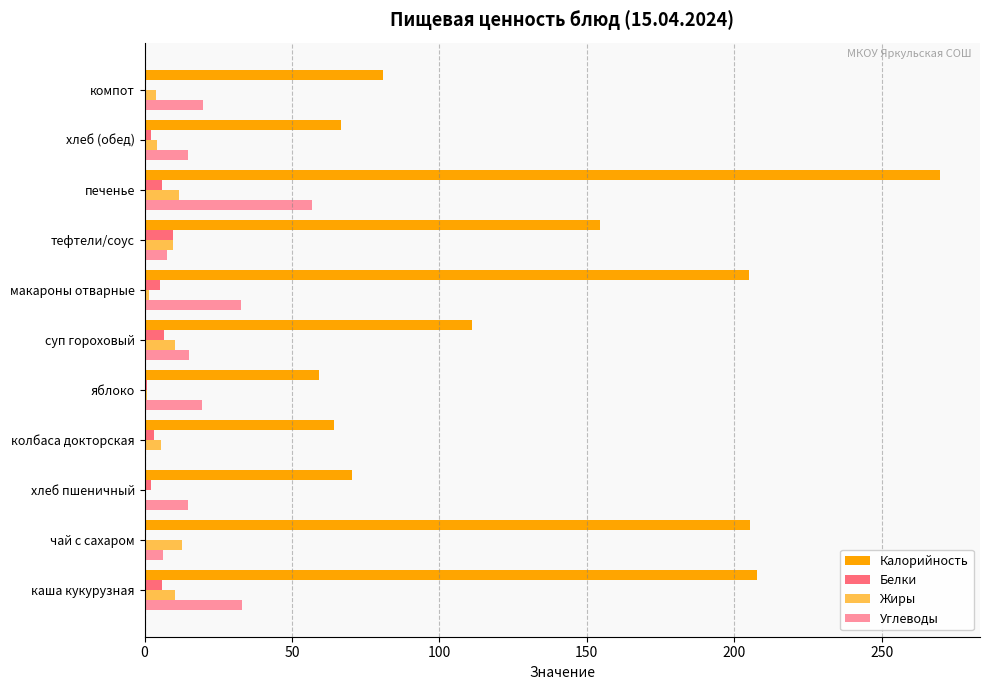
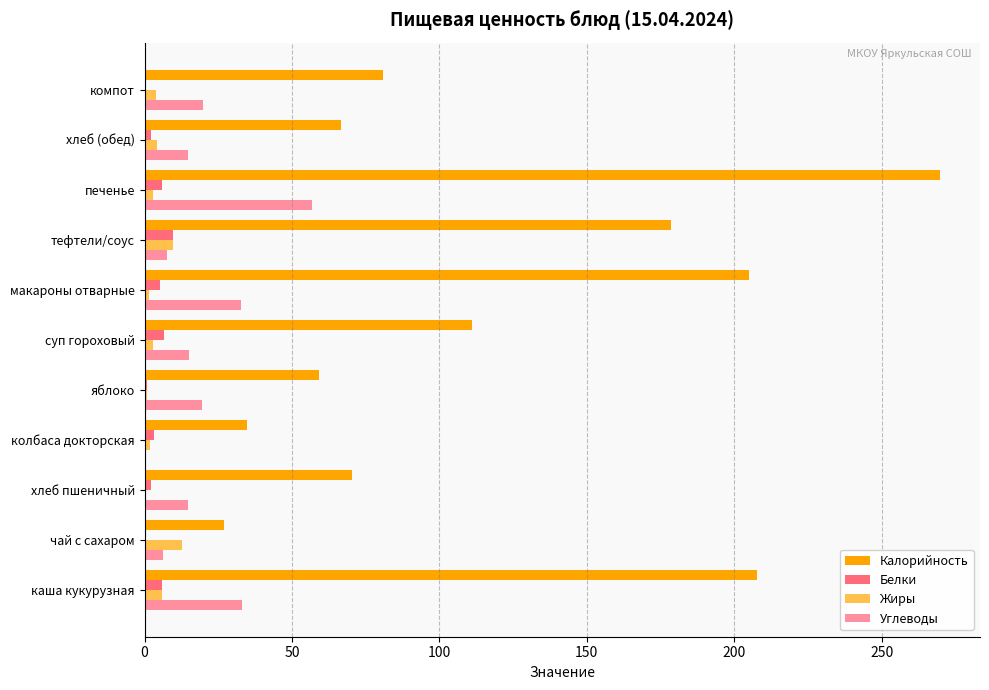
Жиры, печенье: 12 -> 3
Калорийность, тефтели/соус: 154 -> 179
Жиры, суп гороховый: 10 -> 3
Калорийность, колбаса докторская: 64 -> 35
Жиры, колбаса докторская: 6 -> 2
Калорийность, чай с сахаром: 205 -> 27
Жиры, каша кукурузная: 10 -> 6
